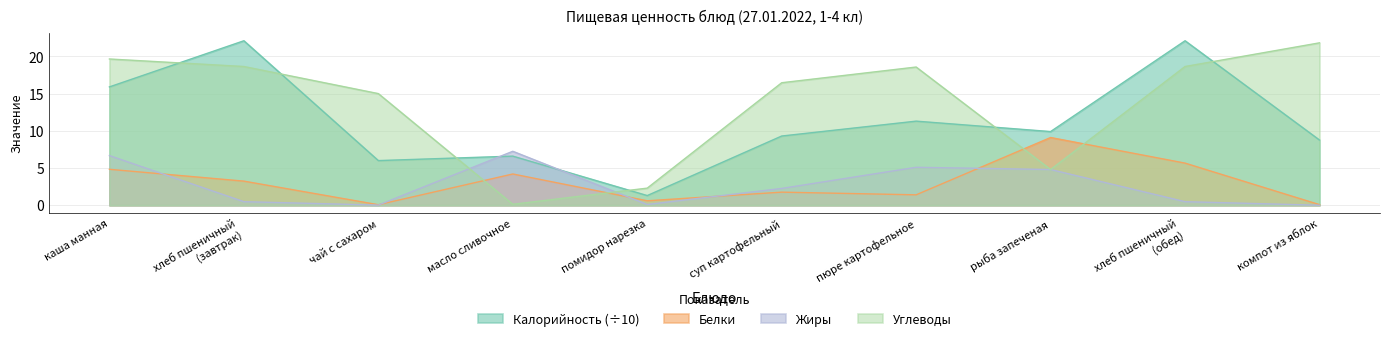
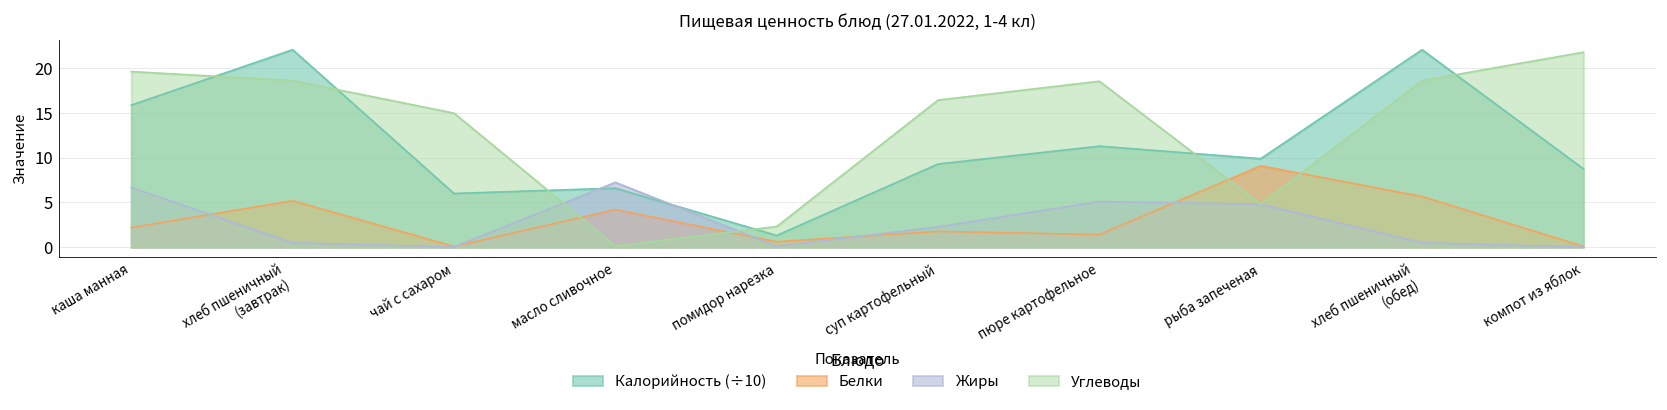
Белки, каша манная: 5 -> 2
Белки, хлеб пшеничный (завтрак): 3 -> 5
